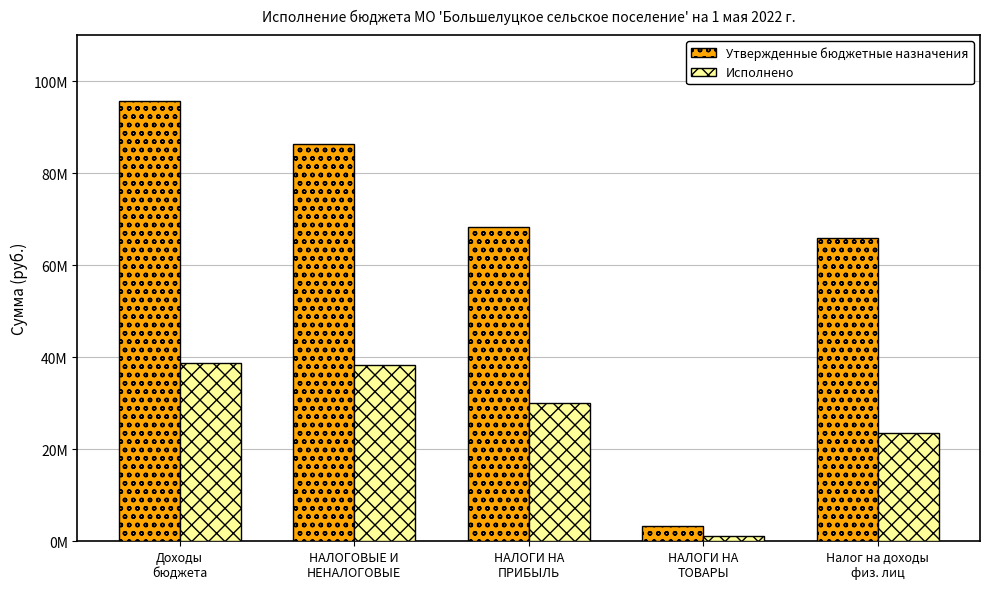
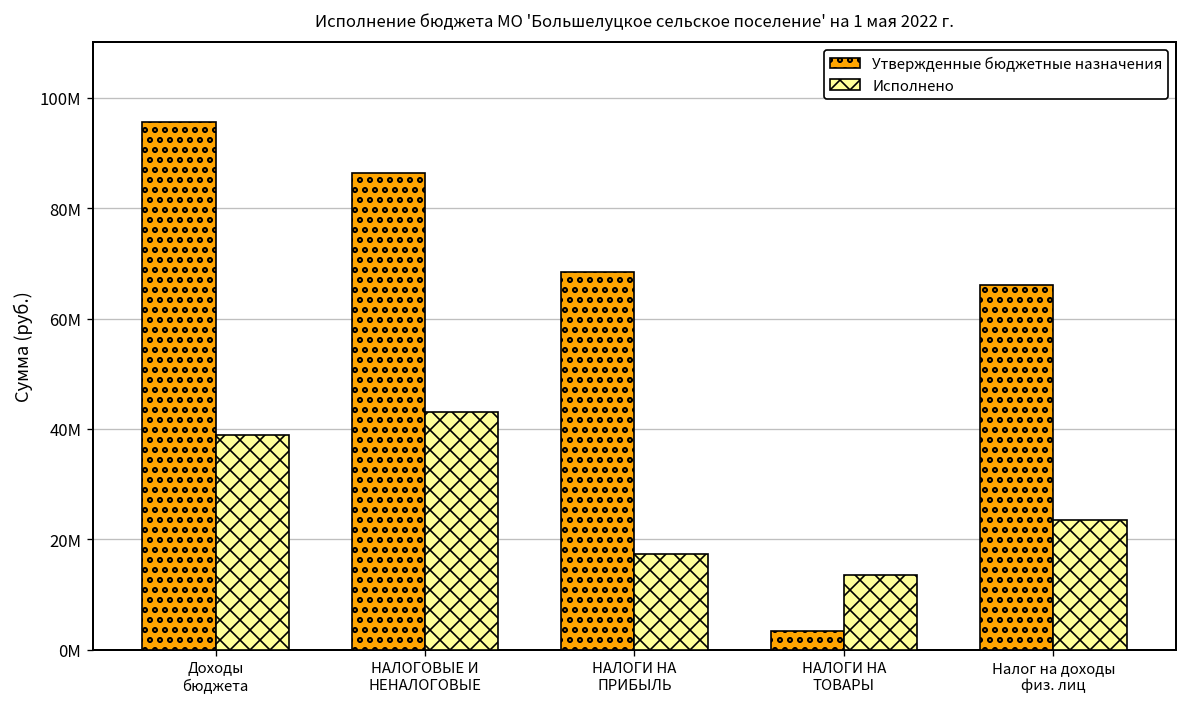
Исполнено, НАЛОГОВЫЕ И НЕНАЛОГОВЫЕ: 38000000 -> 43000000
Исполнено, НАЛОГИ НА ПРИБЫЛЬ: 30000000 -> 17000000
Исполнено, НАЛОГИ НА ТОВАРЫ: 1000000 -> 13000000
